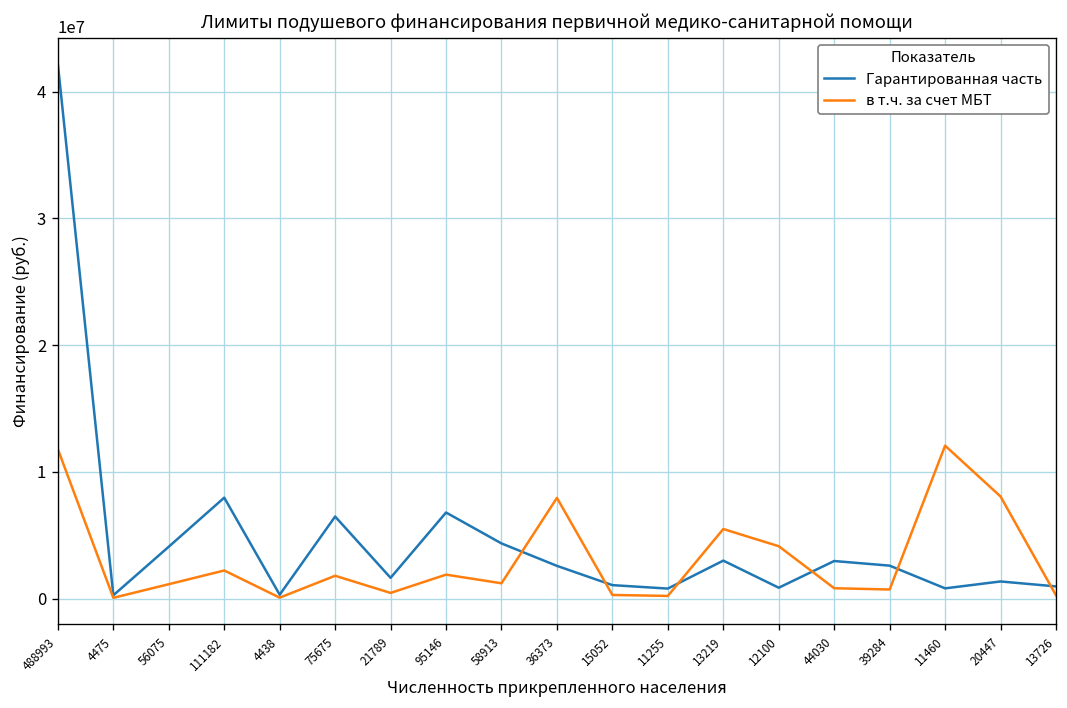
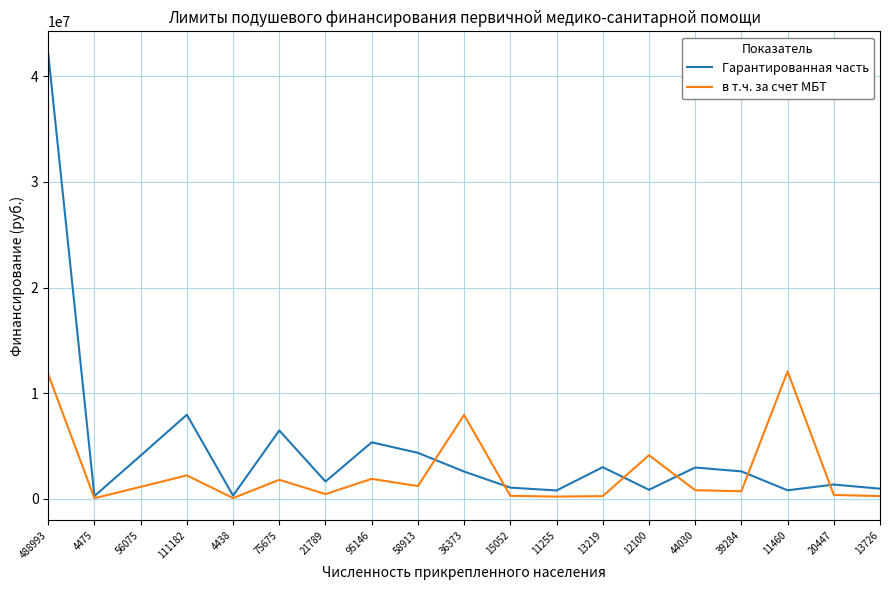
Гарантированная часть, 95146: 6800000 -> 5400000
в т.ч. за счет МБТ, 13219: 5500000 -> 300000
в т.ч. за счет МБТ, 20447: 8100000 -> 400000
